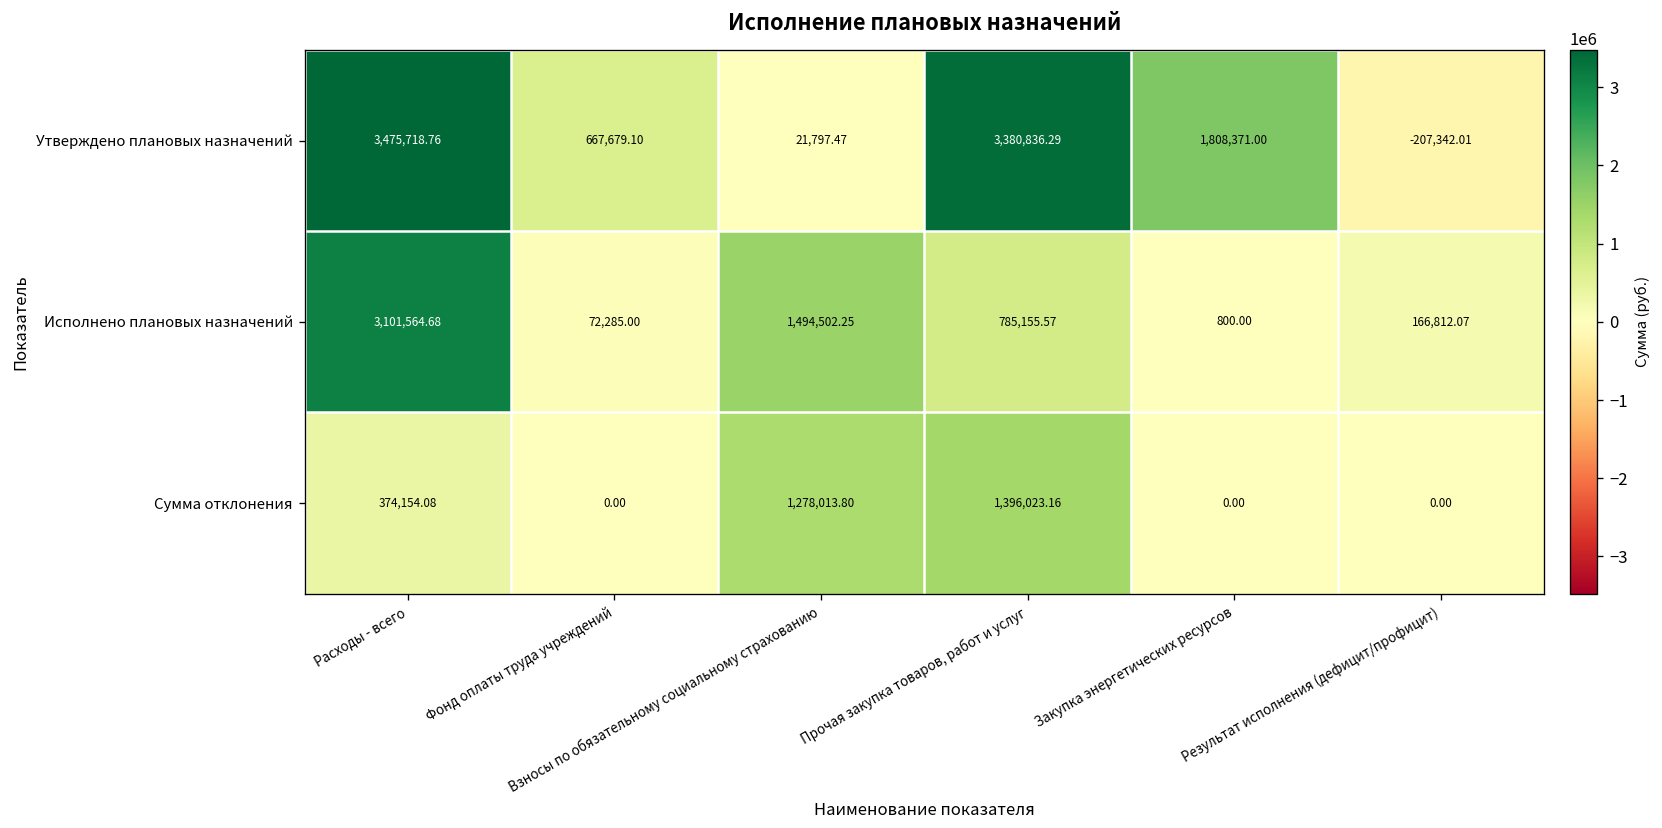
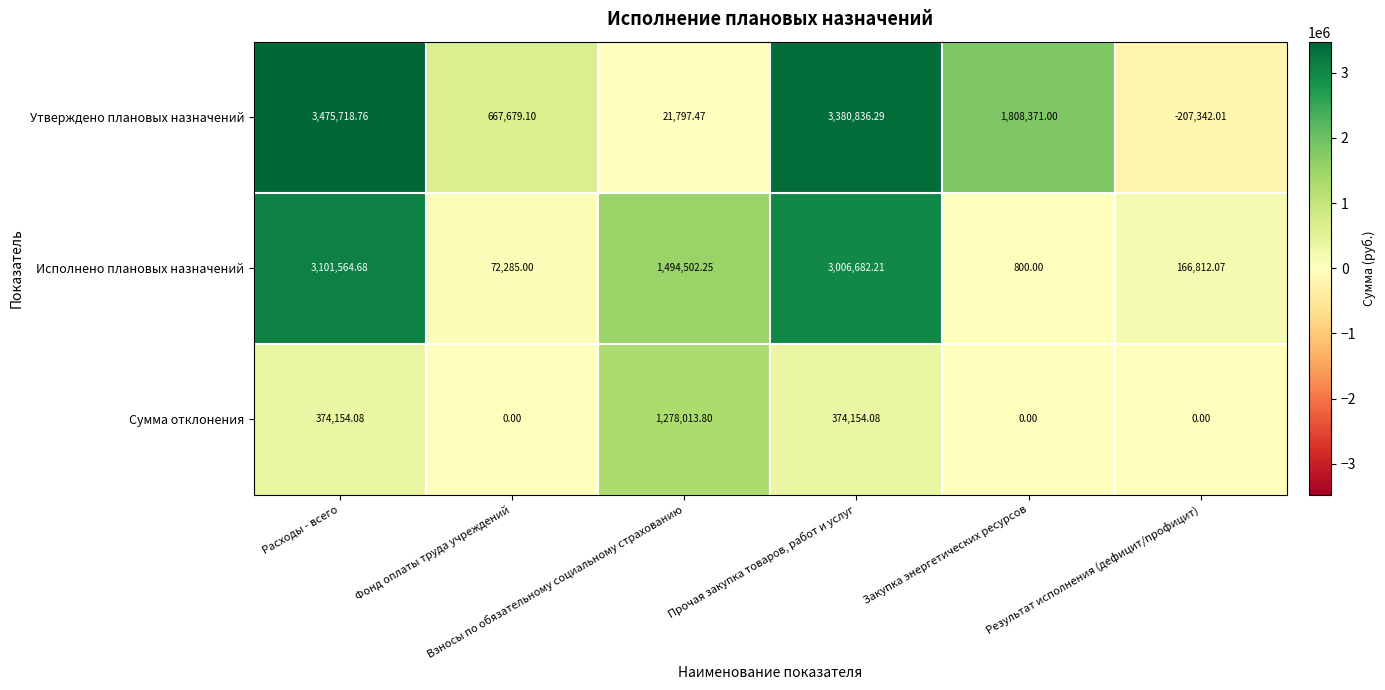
Исполнено плановых назначений, Прочая закупка товаров, работ и услуг: 785,155.57 -> 3,006,682.21
Сумма отклонения, Прочая закупка товаров, работ и услуг: 1,396,023.16 -> 374,154.08
